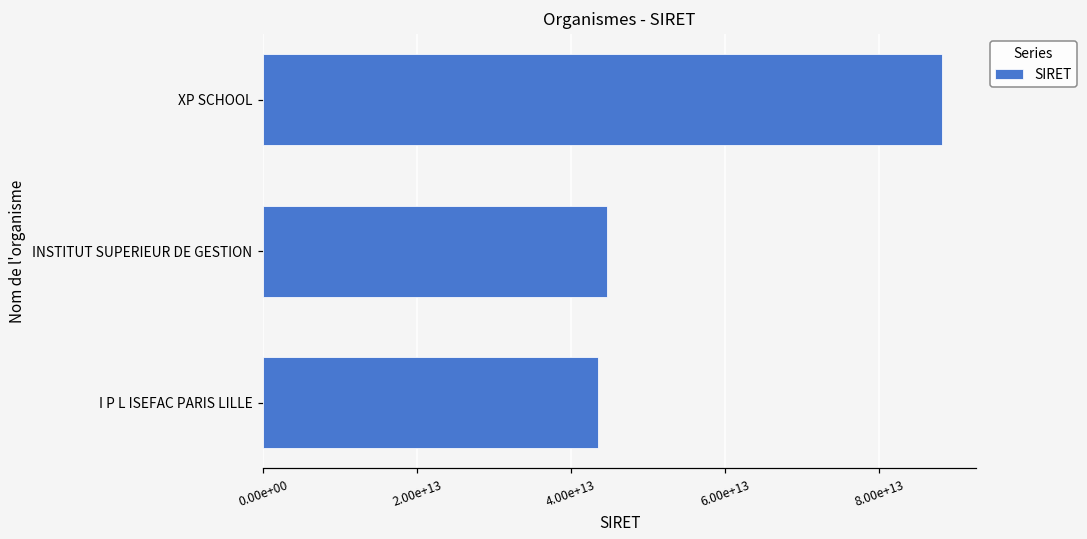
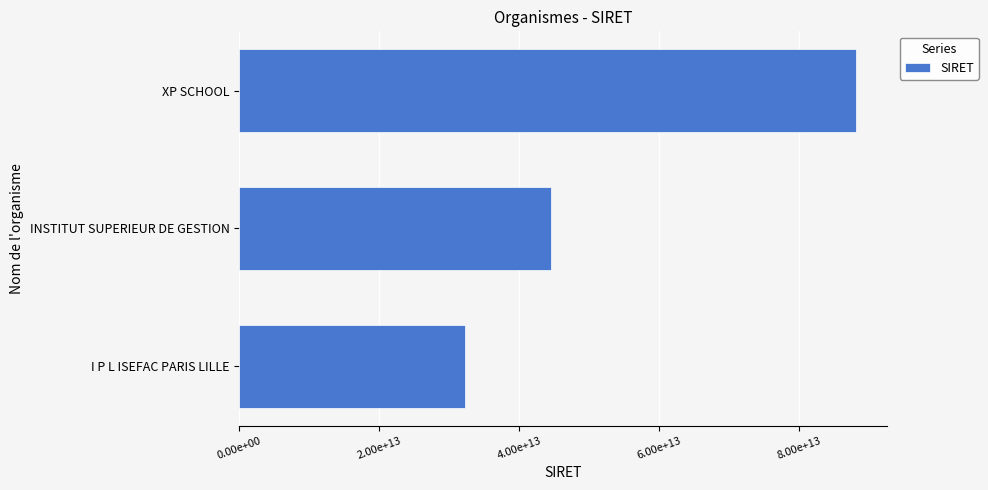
I P L ISEFAC PARIS LILLE: 43000000000000 -> 32000000000000
